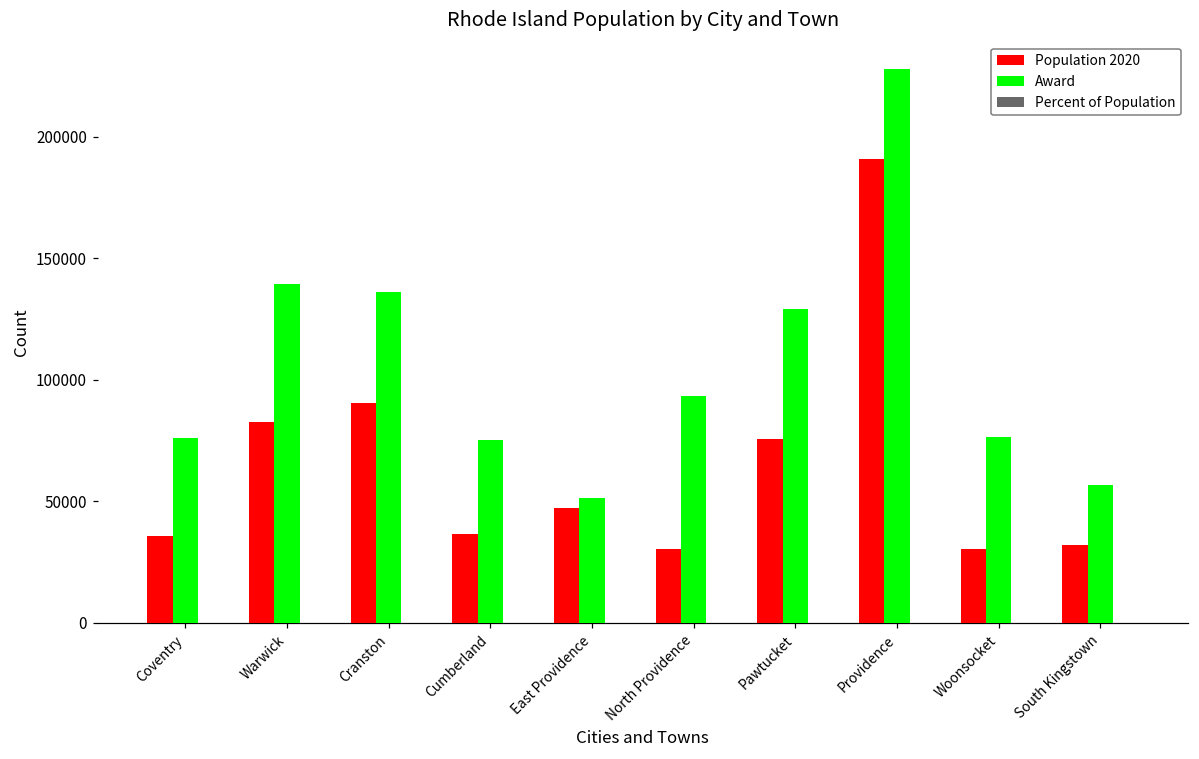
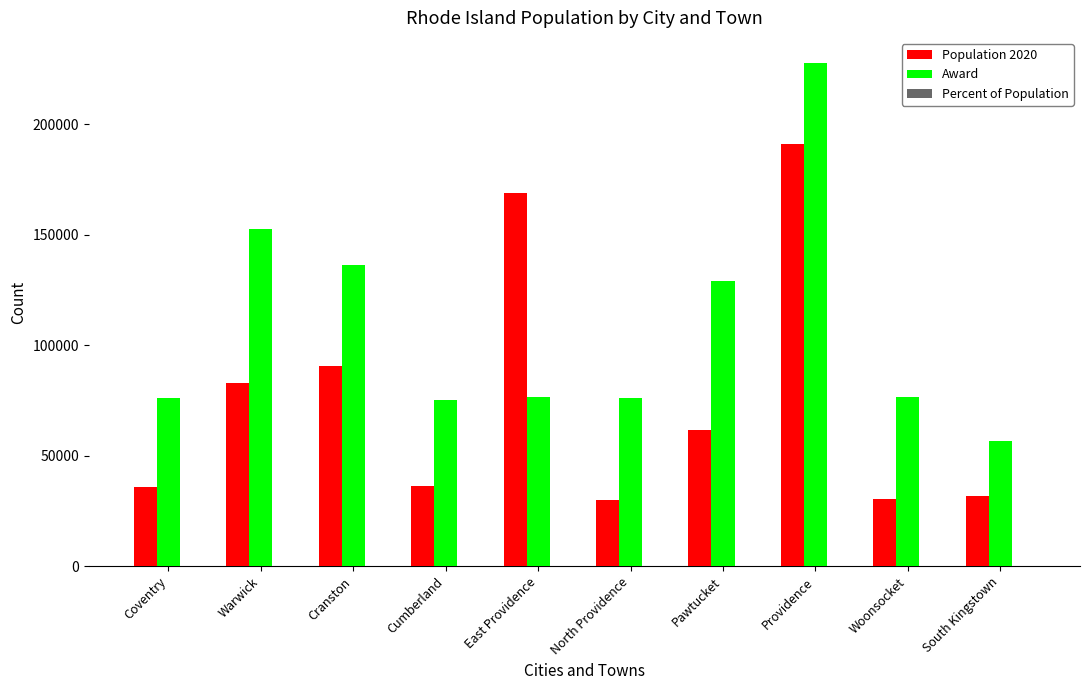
Award, Warwick: 140000 -> 153000
Population 2020, East Providence: 47000 -> 169000
Award, East Providence: 51000 -> 77000
Award, North Providence: 93000 -> 76000
Population 2020, Pawtucket: 76000 -> 62000
